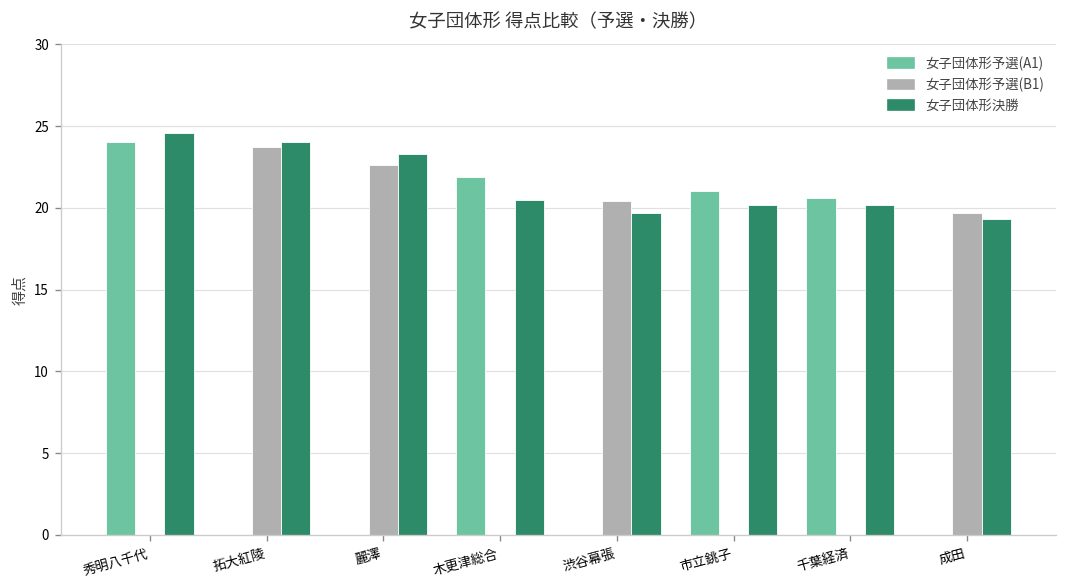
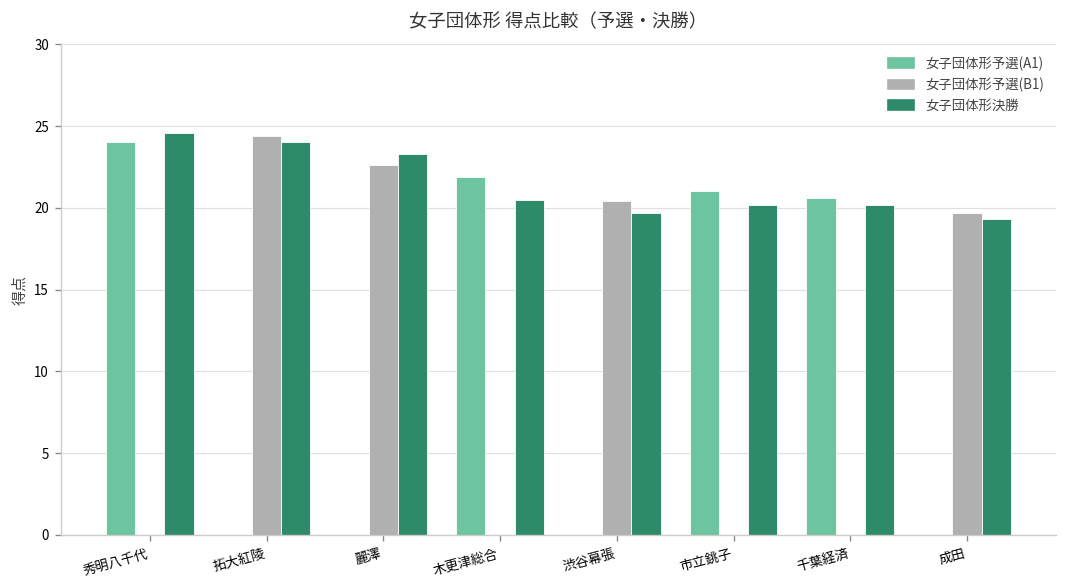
女子団体形予選(B1), 拓大紅陵: 23.7 -> 24.4
